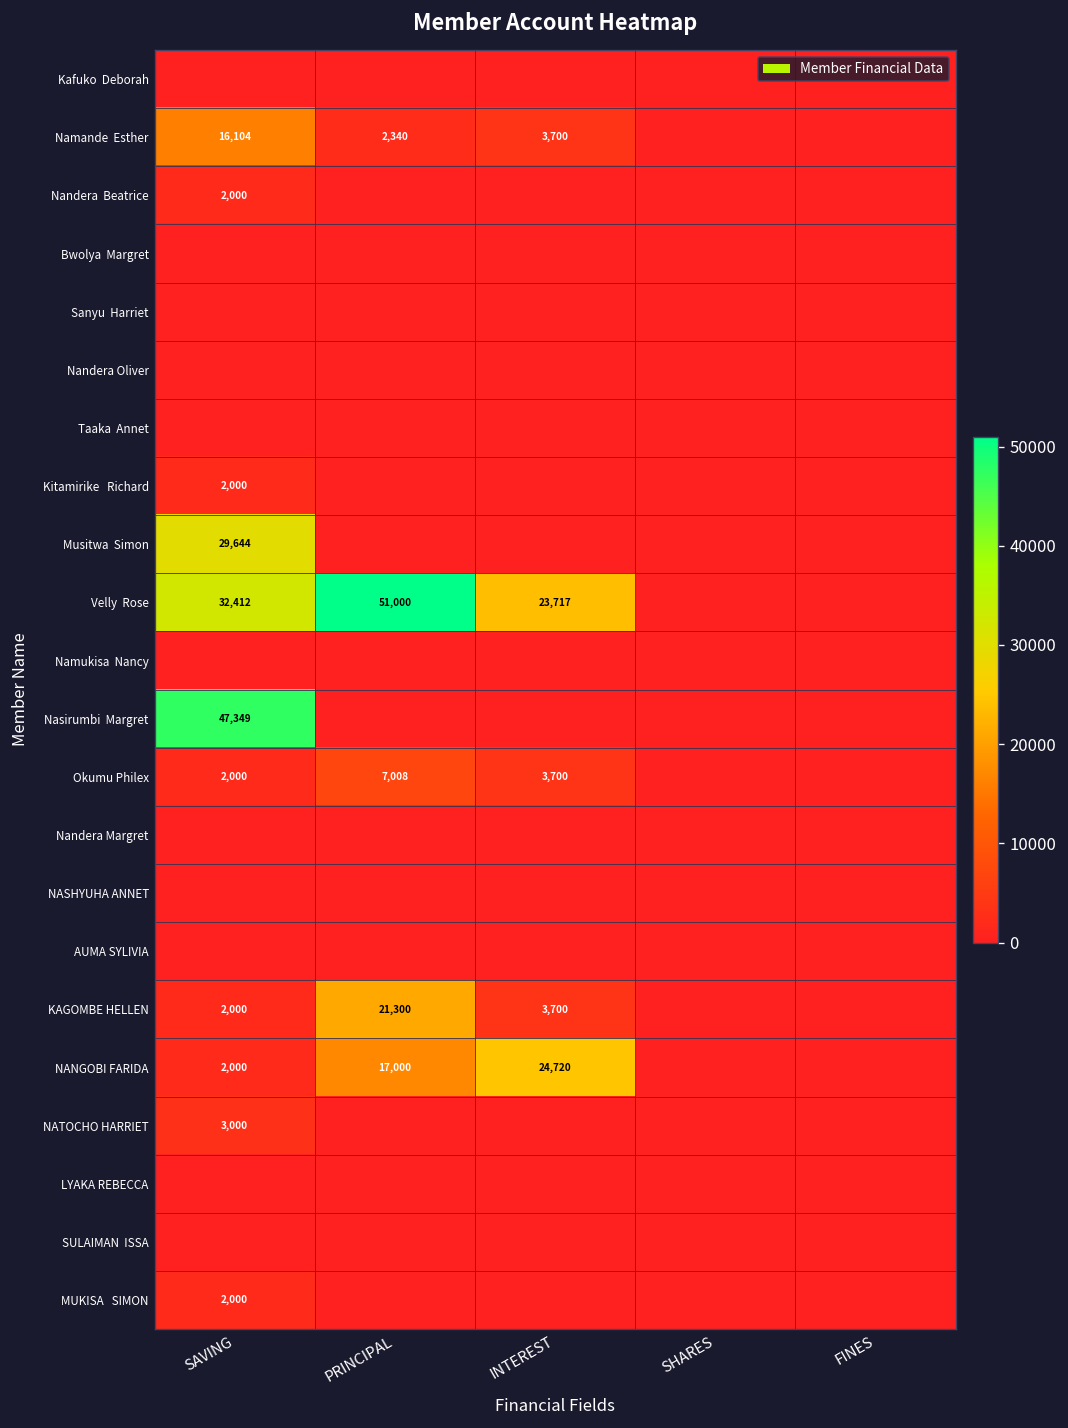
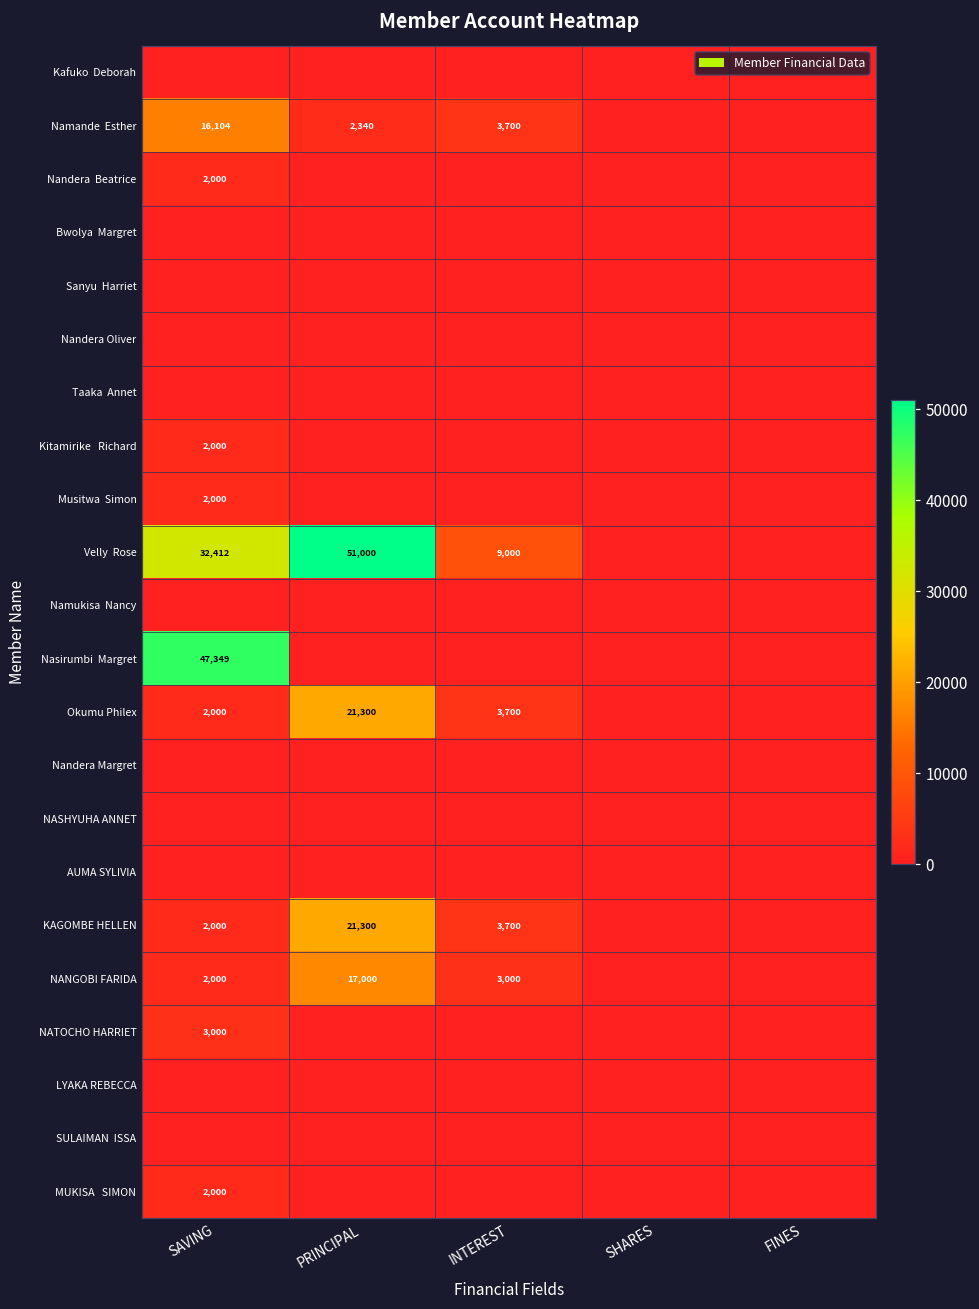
Musitwa Simon, SAVING: 29,644 -> 2,000
Velly Rose, INTEREST: 23,717 -> 9,000
Okumu Philex, PRINCIPAL: 7,008 -> 21,300
NANGOBI FARIDA, INTEREST: 24,720 -> 3,000
